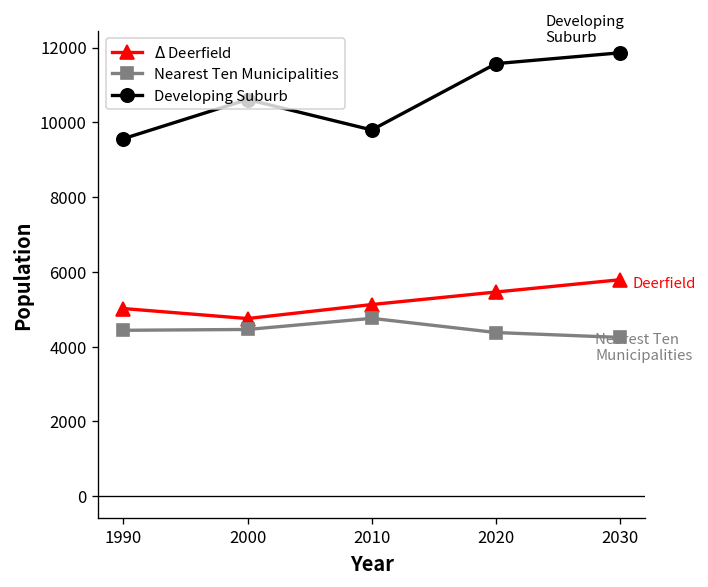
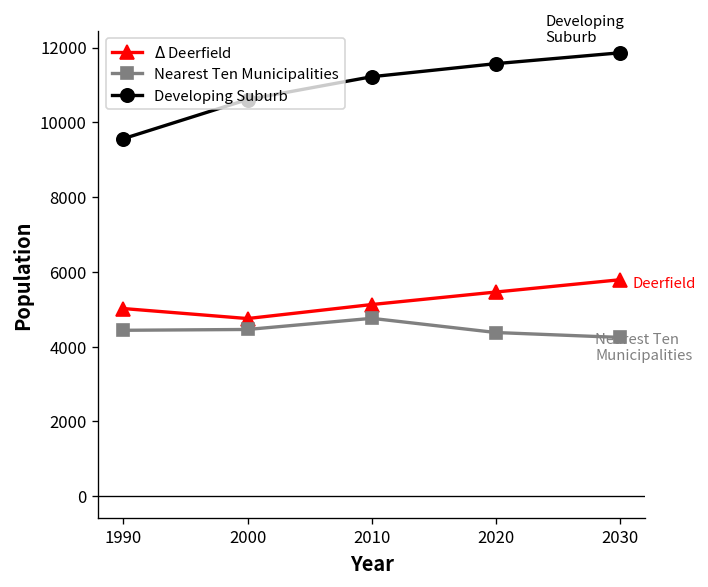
Developing Suburb, 2010: 9800 -> 11200
